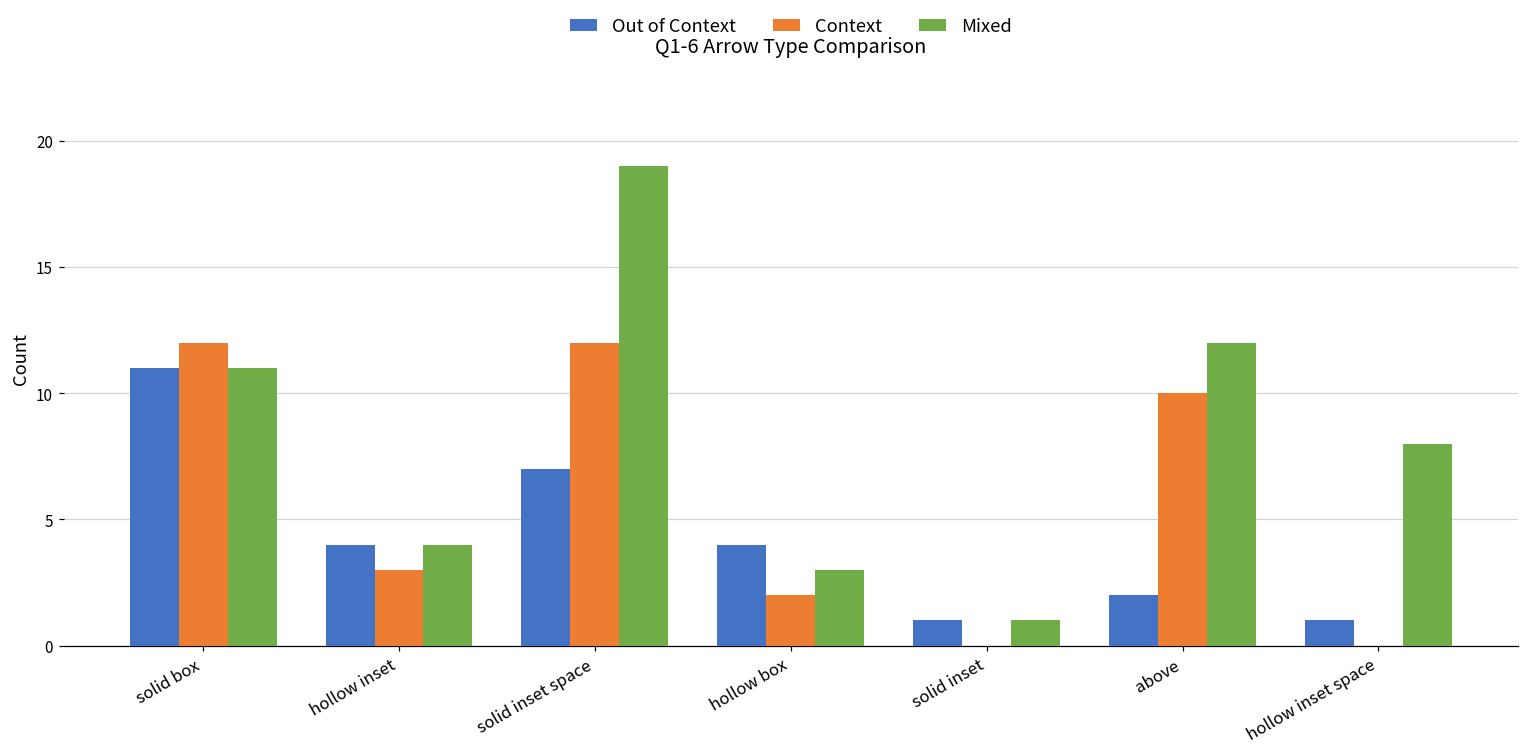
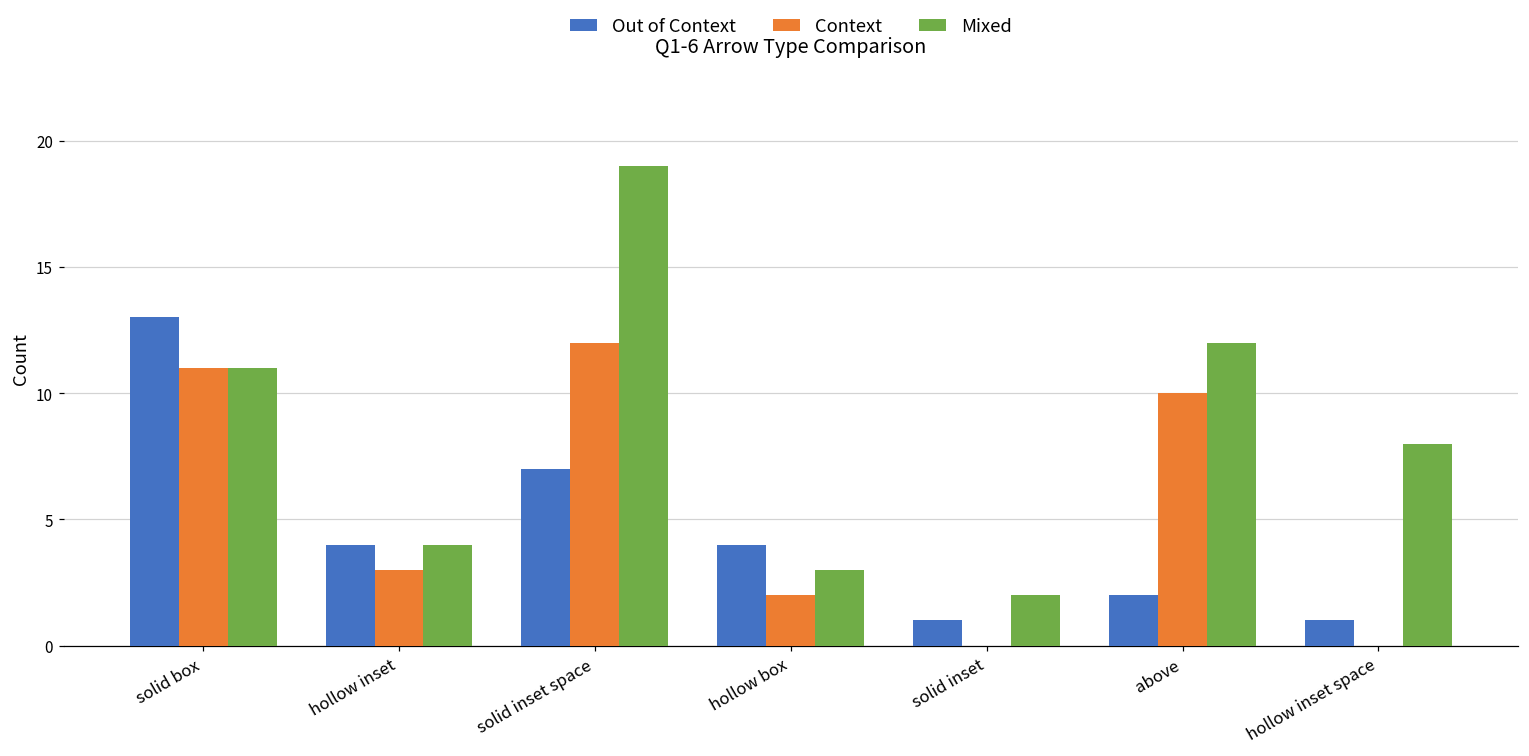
Out of Context, solid box: 11 -> 13
Context, solid box: 12 -> 11
Mixed, solid inset: 1 -> 2
